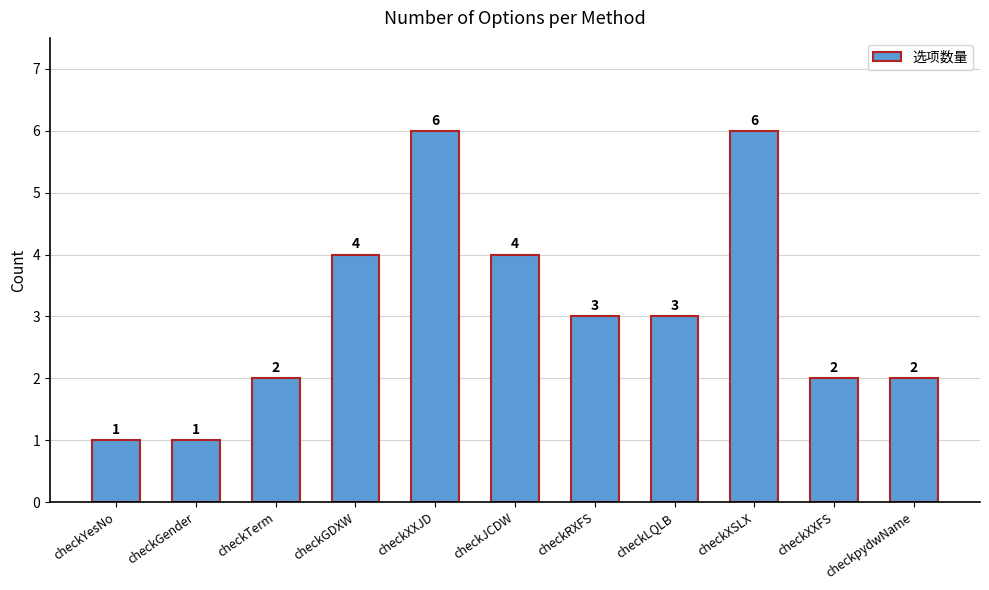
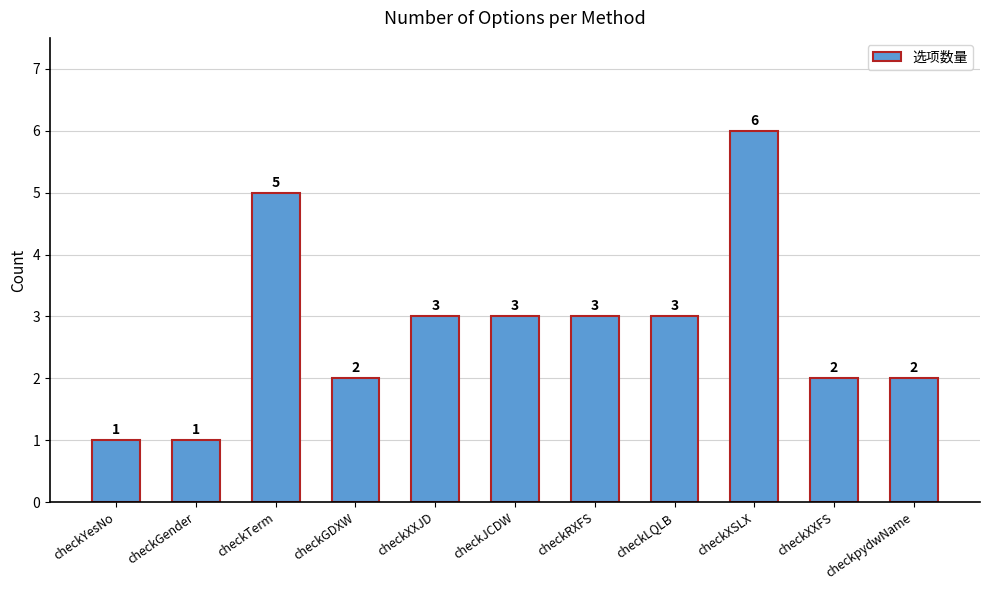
checkTerm: 2 -> 5
checkGDXW: 4 -> 2
checkXXJD: 6 -> 3
checkJCDW: 4 -> 3
